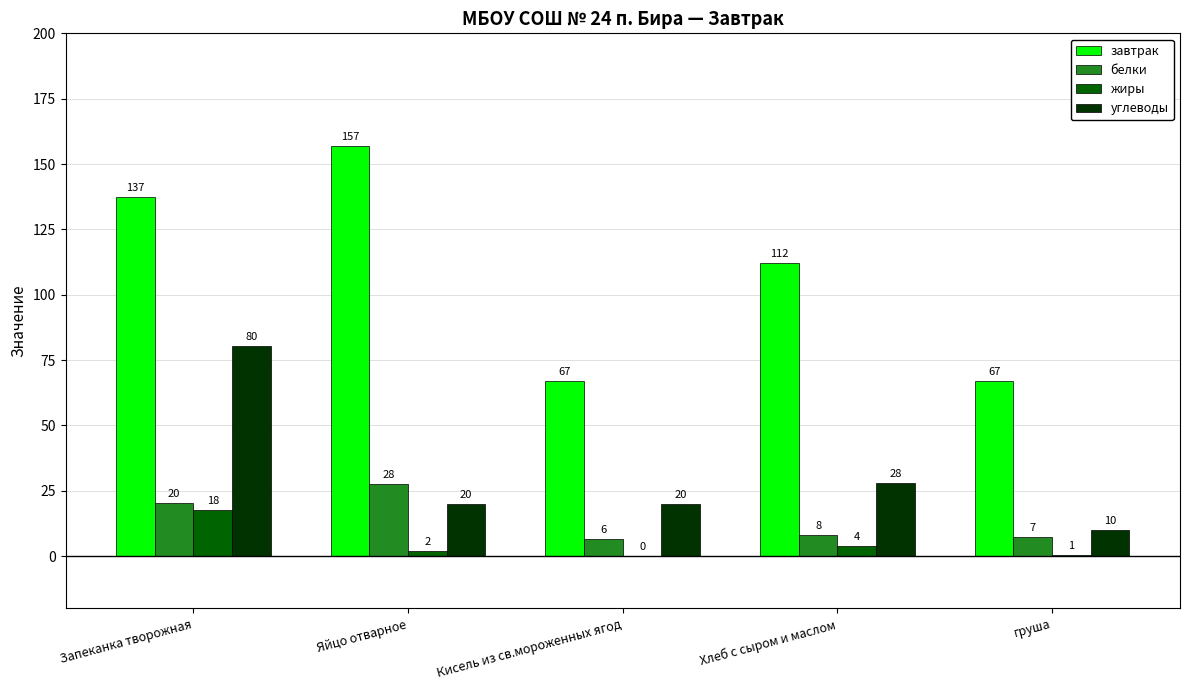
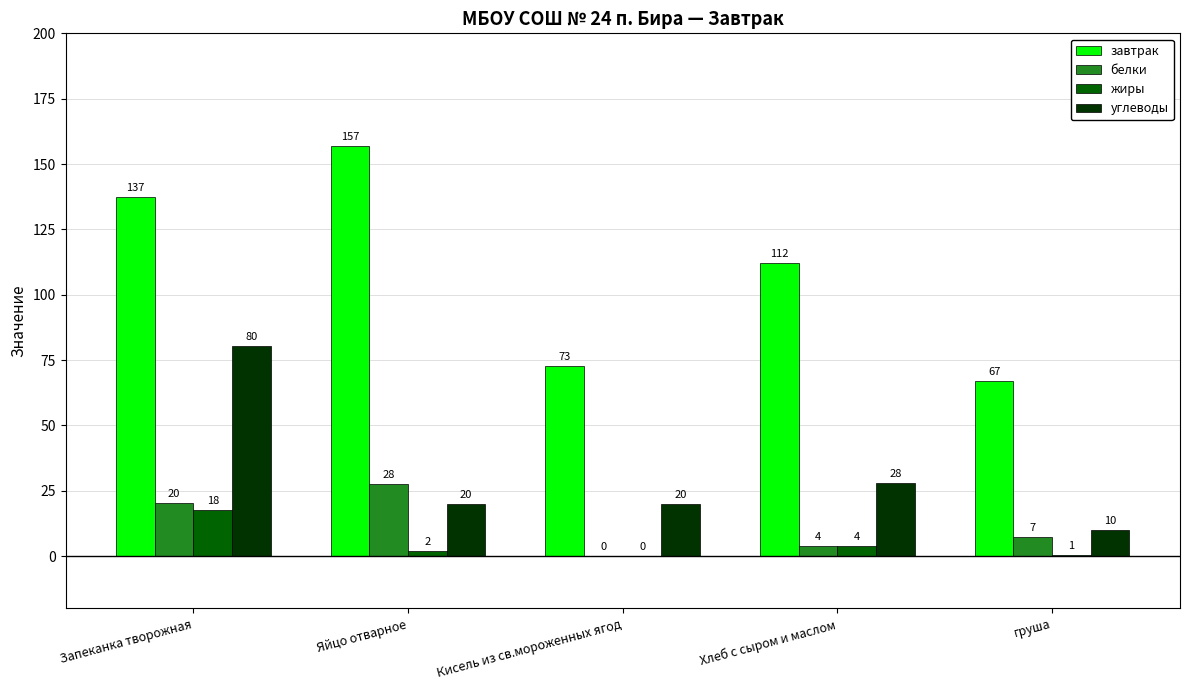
завтрак, Кисель из св.мороженных ягод: 67 -> 73
белки, Кисель из св.мороженных ягод: 6 -> 0
белки, Хлеб с сыром и маслом: 8 -> 4
